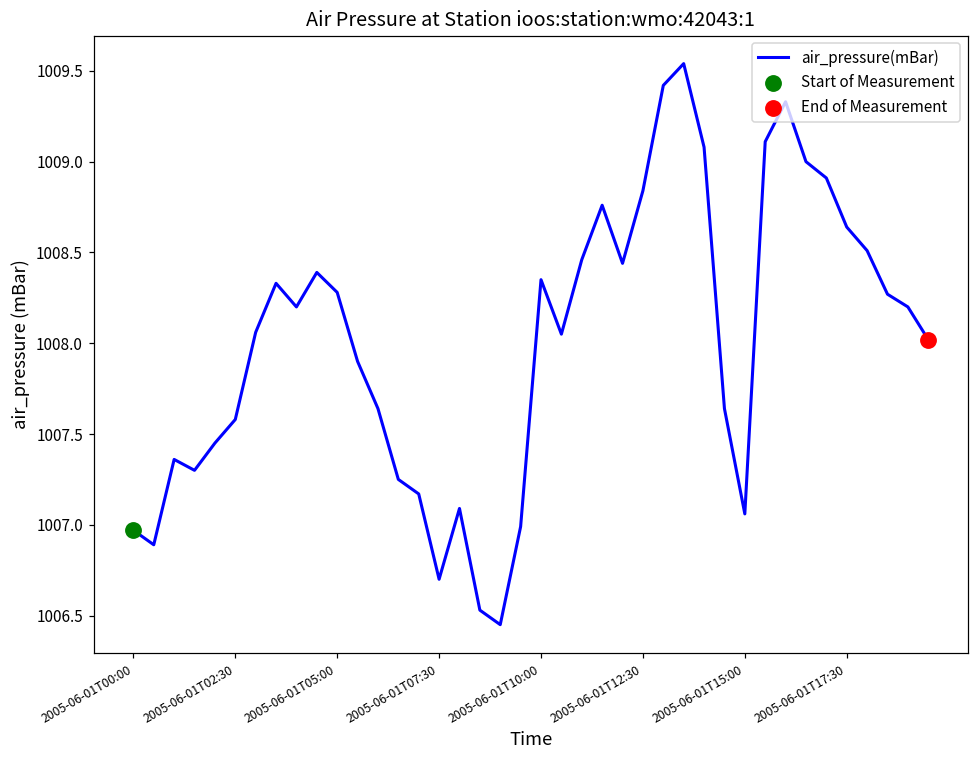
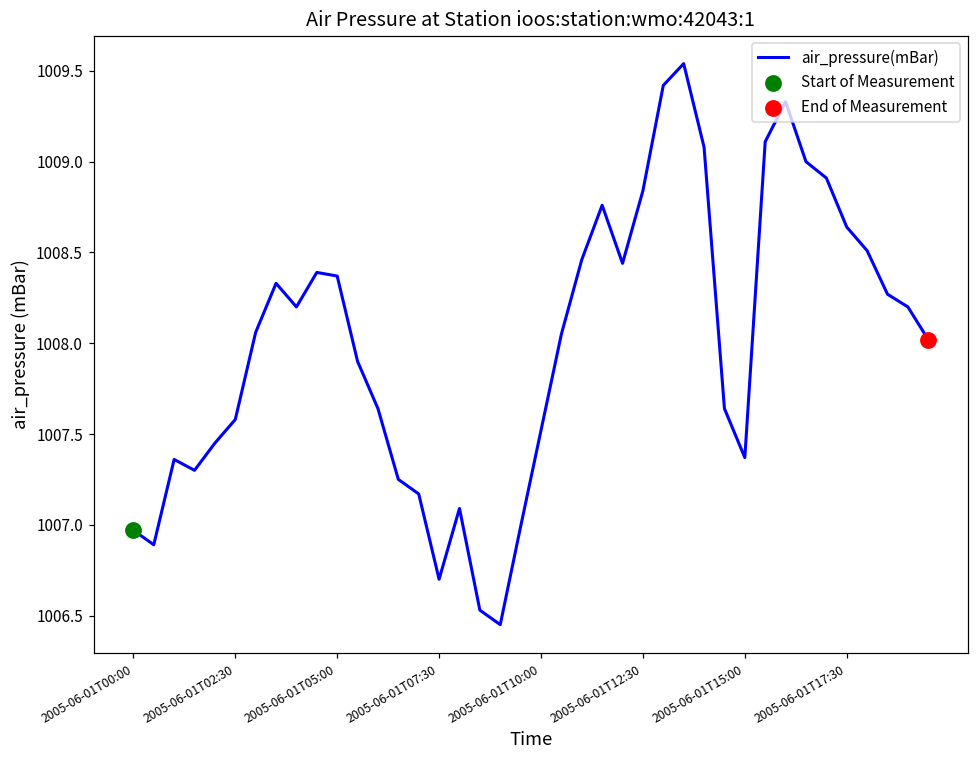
air_pressure(mBar), 2005-06-01T05:00: 1008.28 -> 1008.37
air_pressure(mBar), 2005-06-01T10:00: 1008.35 -> 1007.52
air_pressure(mBar), 2005-06-01T15:00: 1007.06 -> 1007.37
